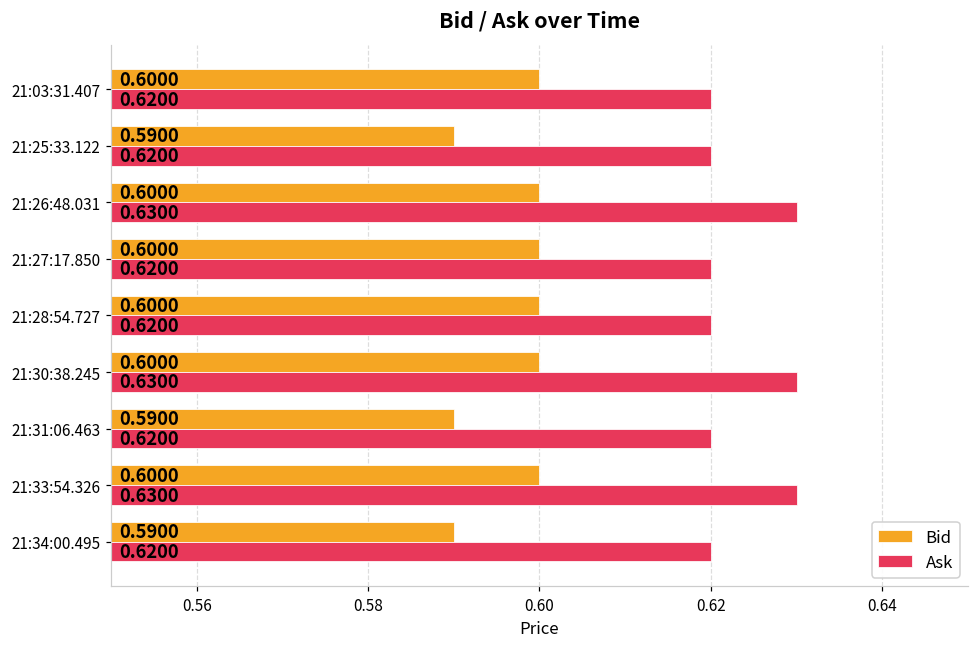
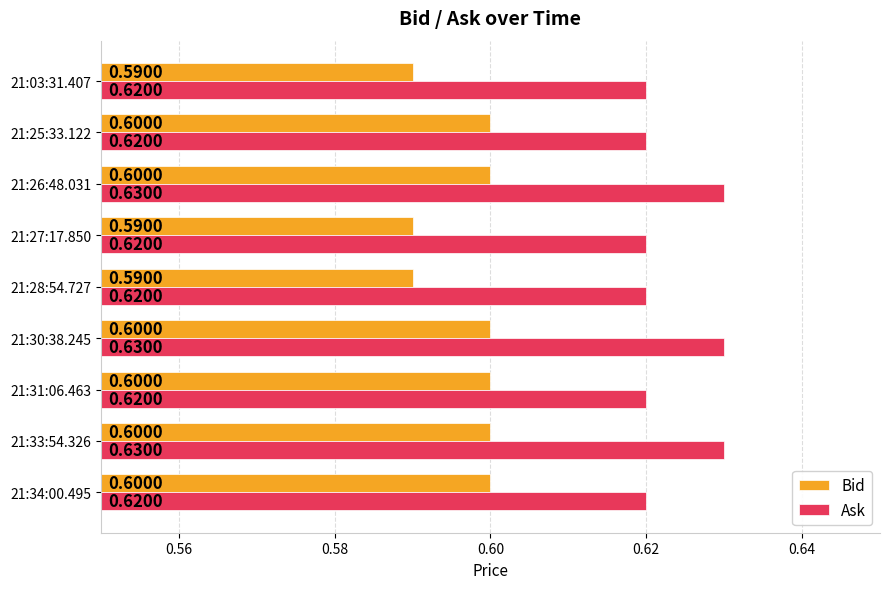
Bid, 21:03:31.407: 0.6000 -> 0.5900
Bid, 21:25:33.122: 0.5900 -> 0.6000
Bid, 21:27:17.850: 0.6000 -> 0.5900
Bid, 21:28:54.727: 0.6000 -> 0.5900
Bid, 21:31:06.463: 0.5900 -> 0.6000
Bid, 21:34:00.495: 0.5900 -> 0.6000
